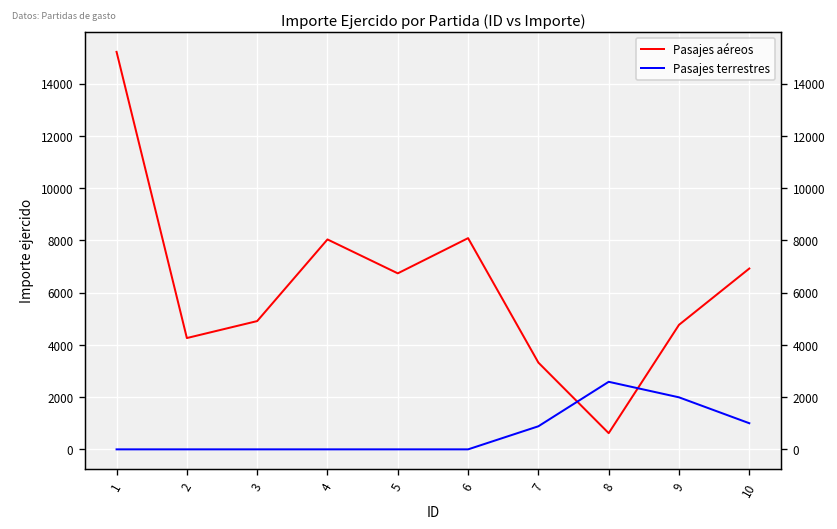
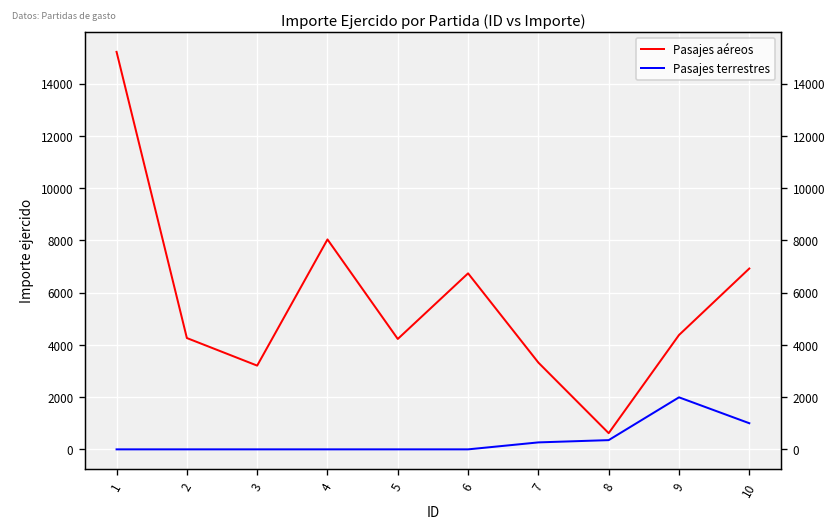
Pasajes aéreos, 3: 4900 -> 3200
Pasajes aéreos, 5: 6700 -> 4200
Pasajes aéreos, 6: 8100 -> 6700
Pasajes terrestres, 7: 900 -> 300
Pasajes terrestres, 8: 2600 -> 400
Pasajes aéreos, 9: 4800 -> 4400
